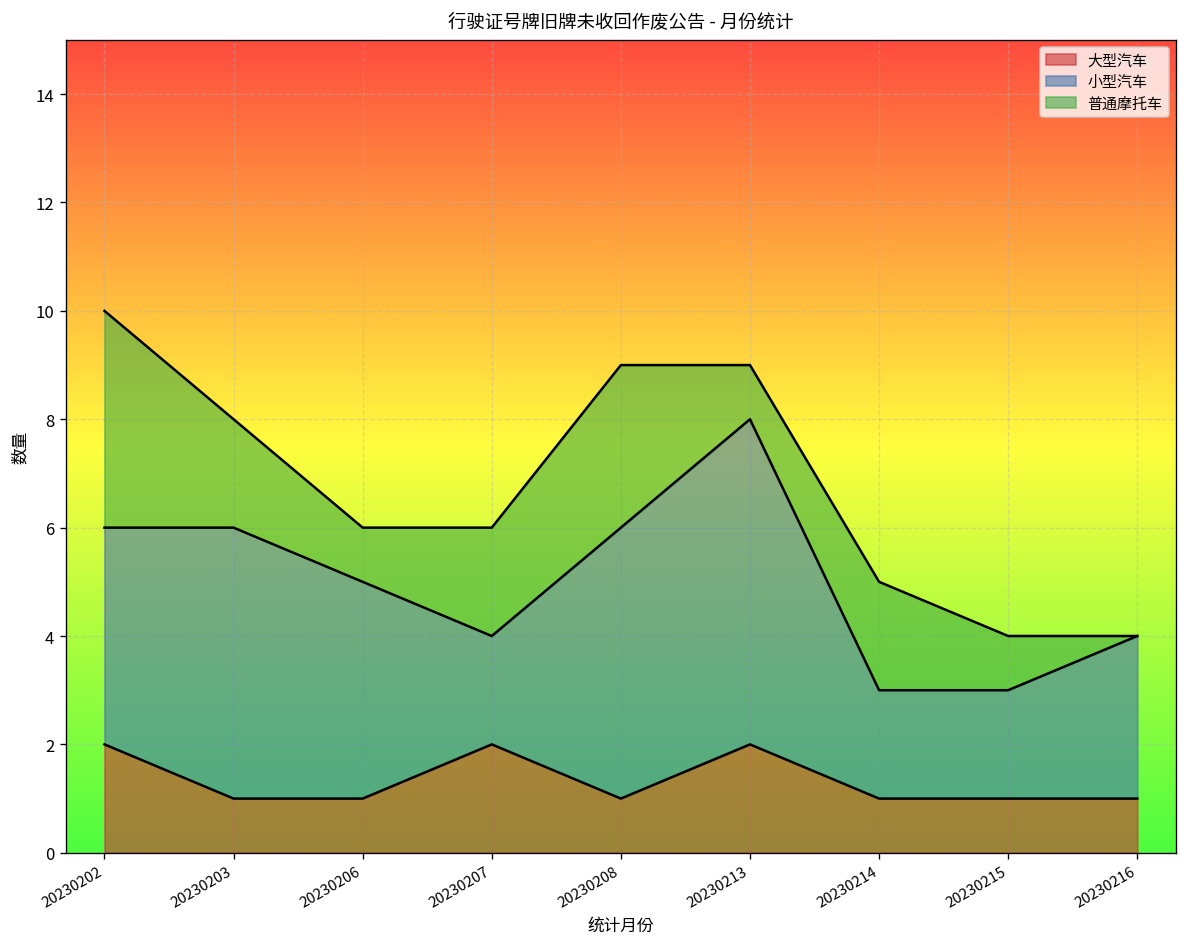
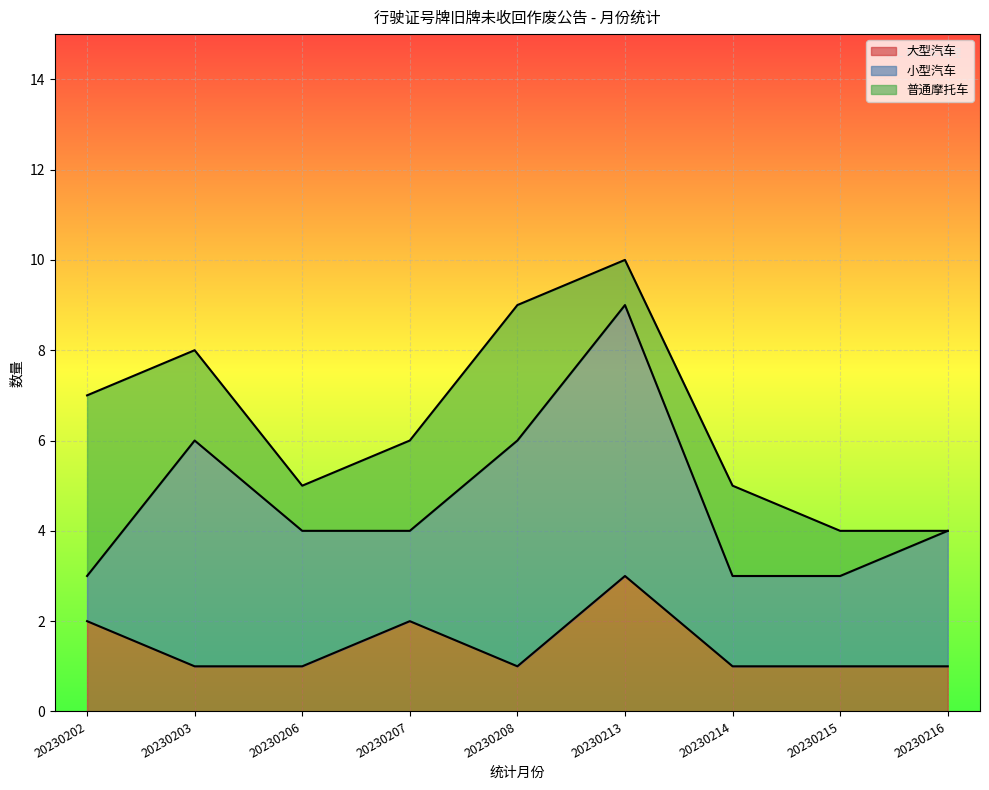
小型汽车, 20230202: 4 -> 1
小型汽车, 20230206: 4 -> 3
大型汽车, 20230213: 2 -> 3
